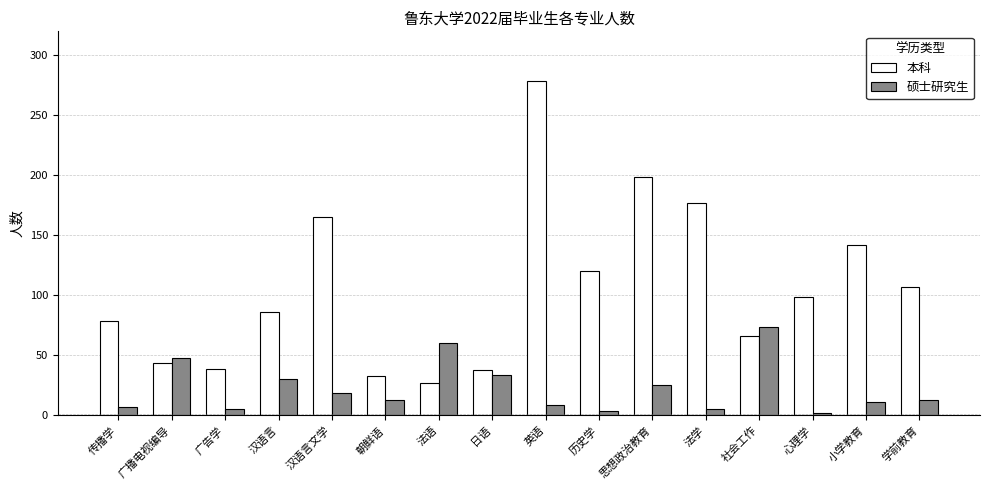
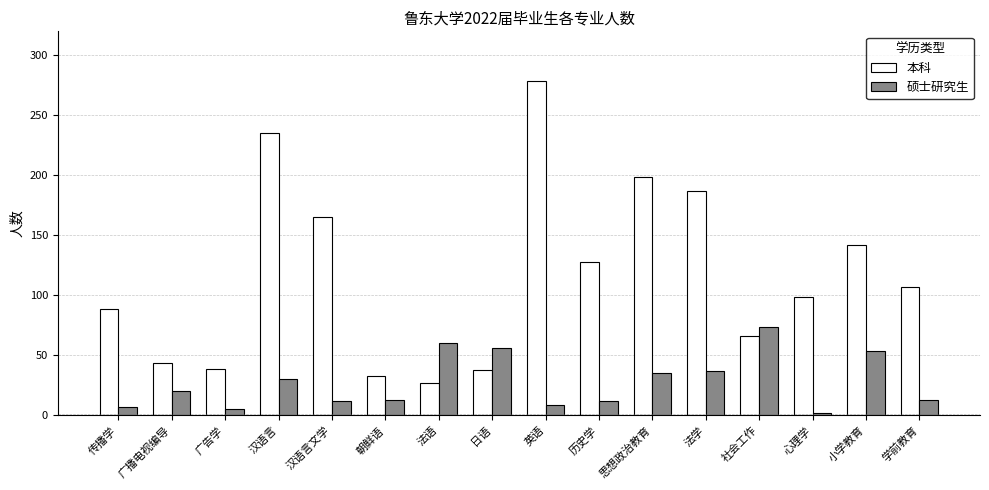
本科, 传播学: 79 -> 89
硕士研究生, 广播电视编导: 48 -> 20
本科, 汉语言: 86 -> 235
硕士研究生, 汉语言文学: 19 -> 12
硕士研究生, 日语: 34 -> 56
本科, 历史学: 120 -> 128
硕士研究生, 历史学: 4 -> 12
硕士研究生, 思想政治教育: 25 -> 35
本科, 法学: 177 -> 187
硕士研究生, 法学: 5 -> 37
硕士研究生, 小学教育: 11 -> 54
